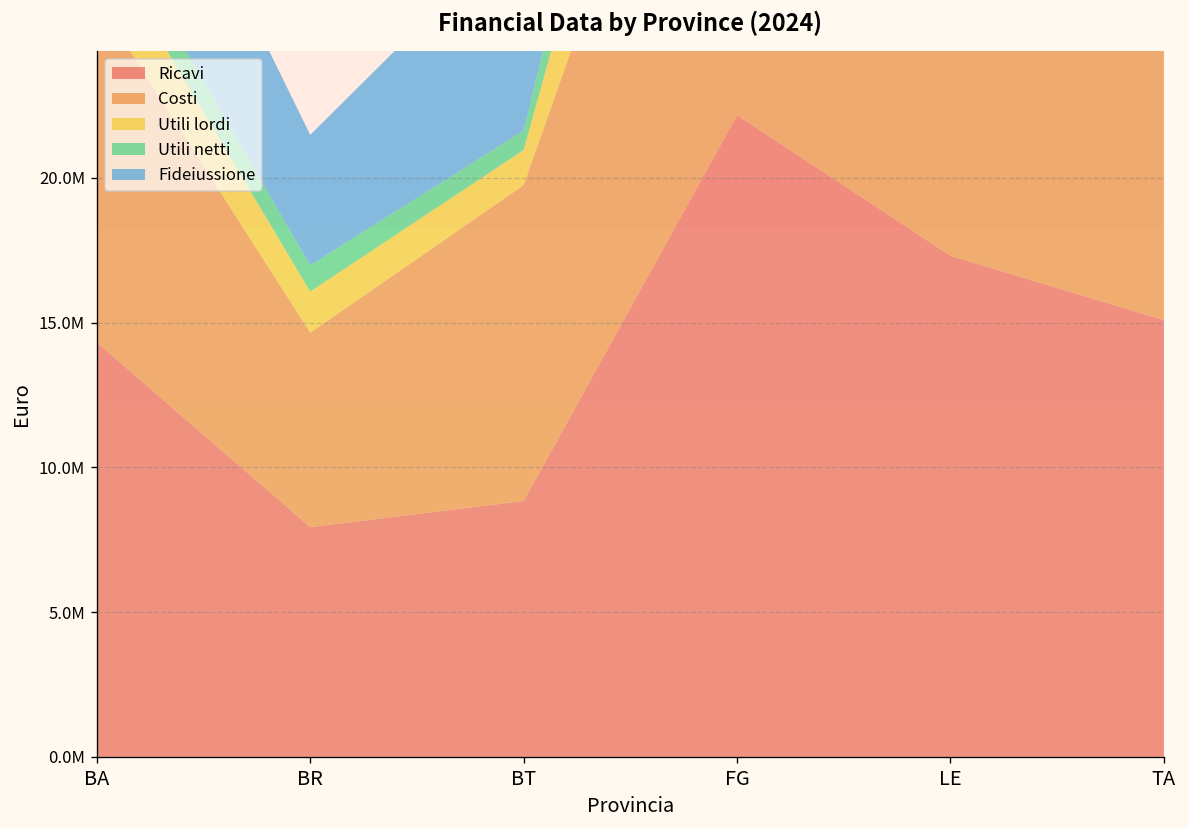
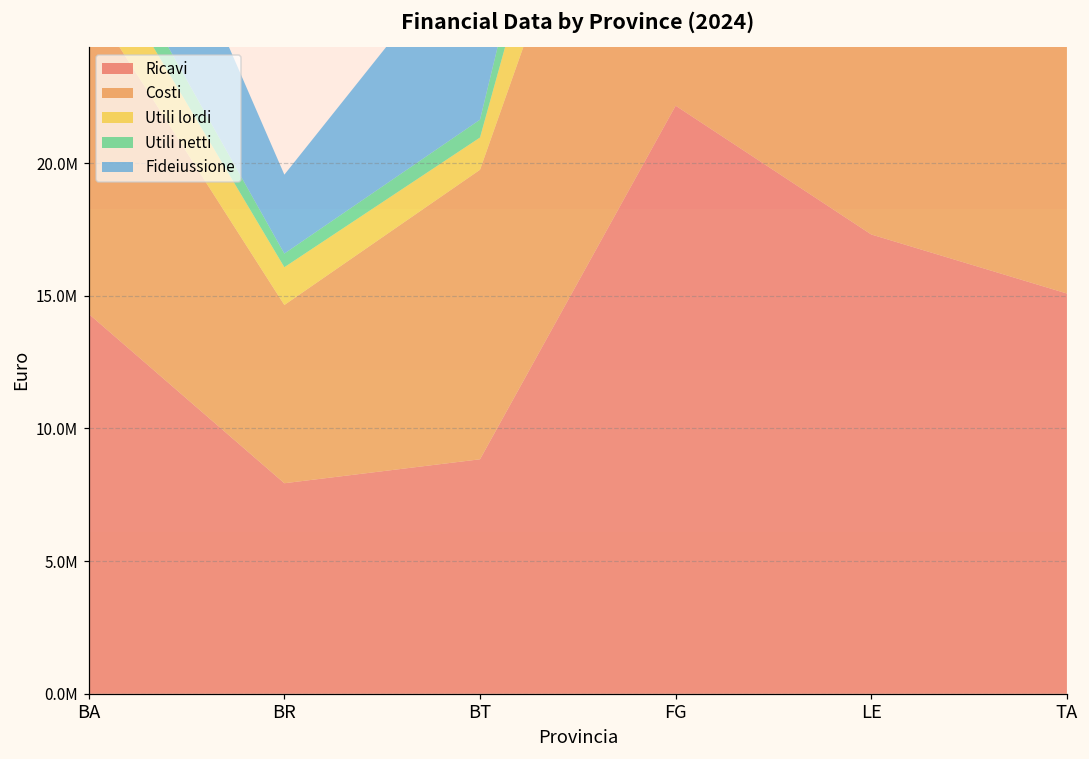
Utili netti, BR: 900000 -> 500000
Fideiussione, BR: 4500000 -> 3000000
